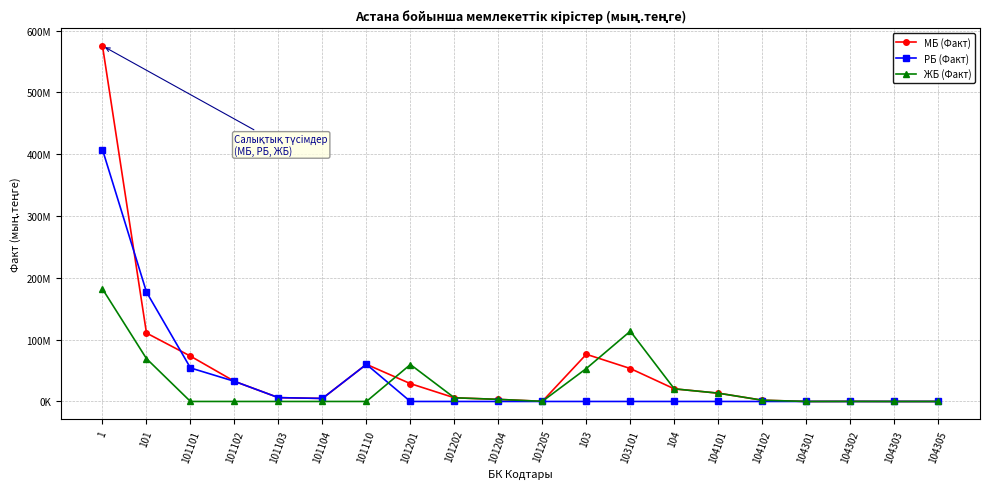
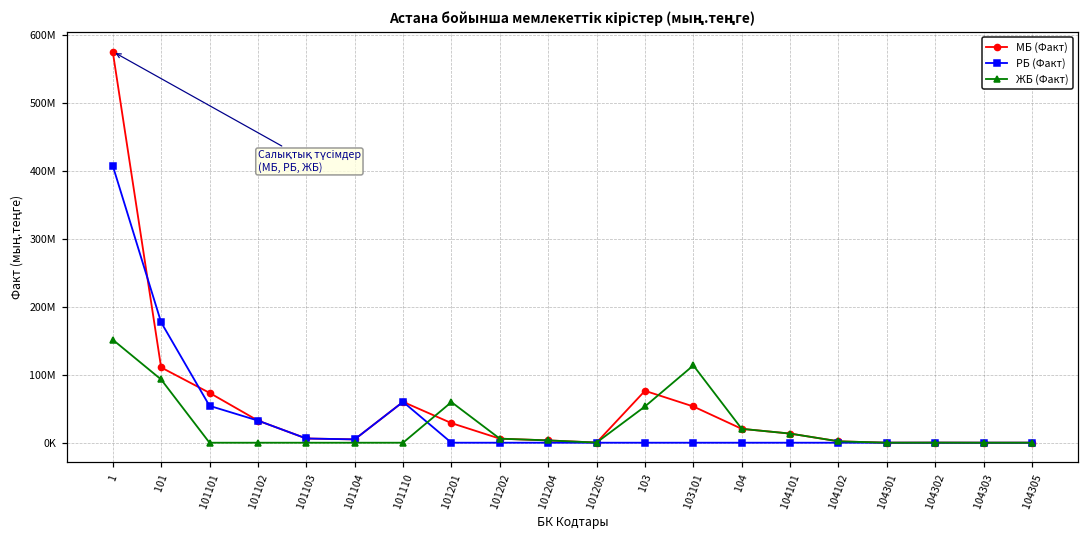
ЖБ (Факт), 1: 180000000 -> 150000000
ЖБ (Факт), 101: 70000000 -> 90000000
